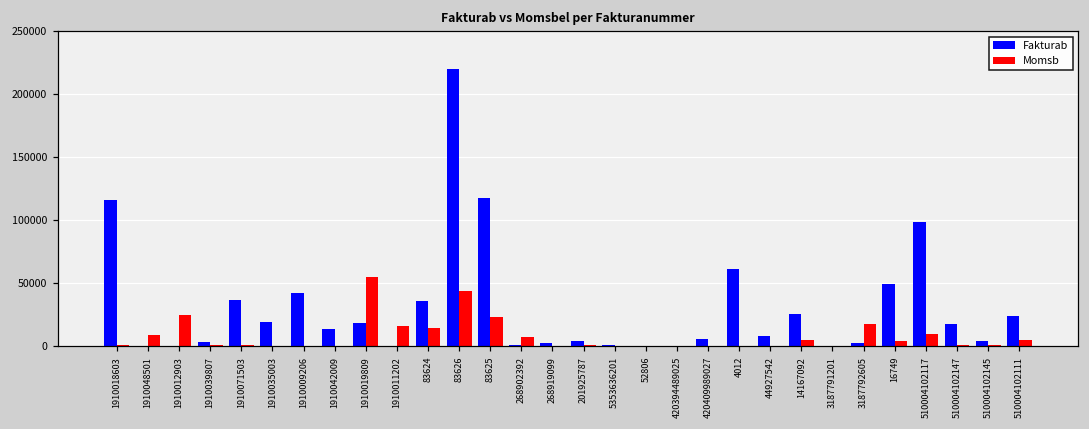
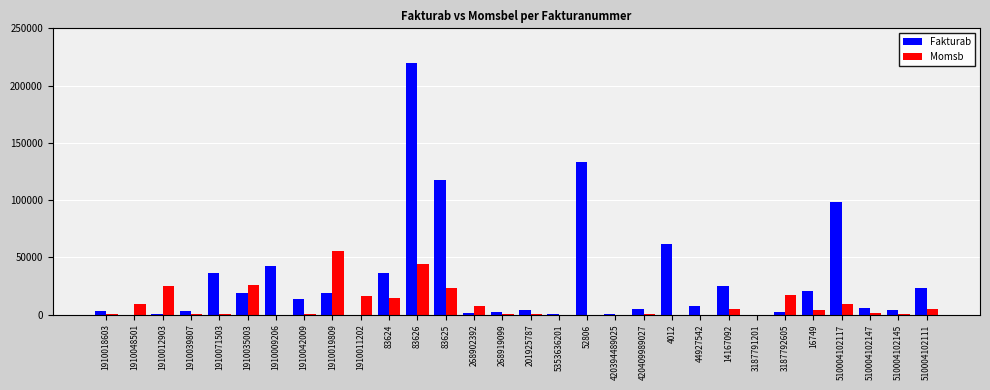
Fakturab, 1910018603: 116000 -> 3000
Momsb, 1910035003: 0 -> 26000
Fakturab, 52806: 0 -> 133000
Fakturab, 16749: 50000 -> 21000
Fakturab, 510004102147: 18000 -> 6000
